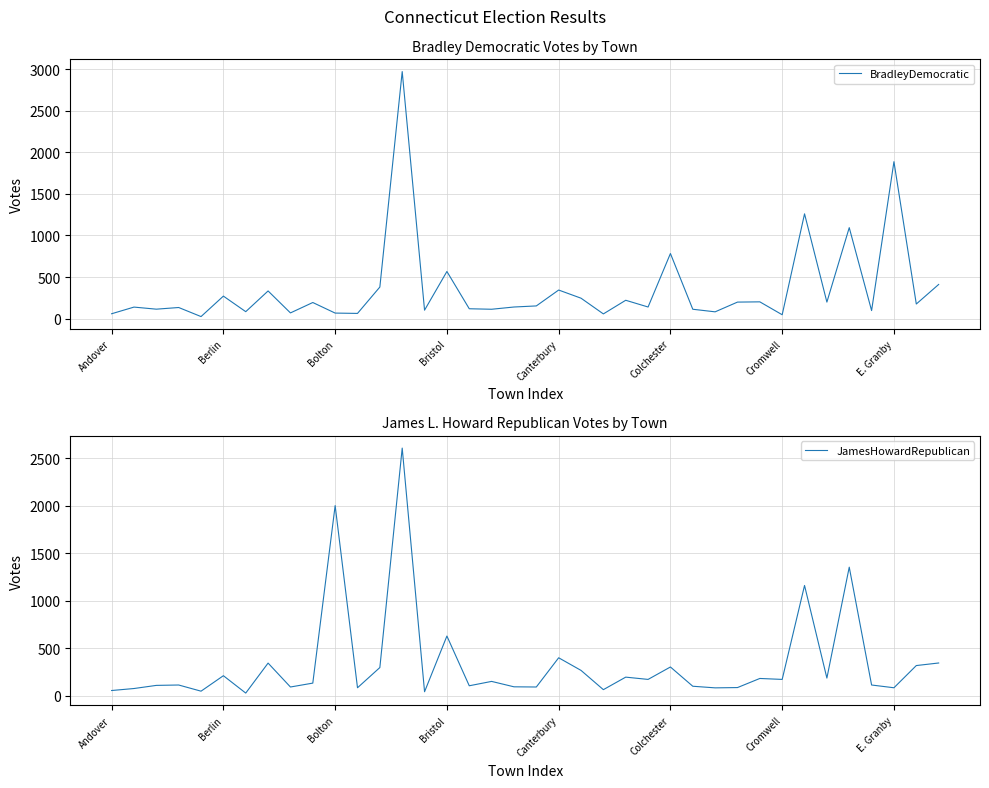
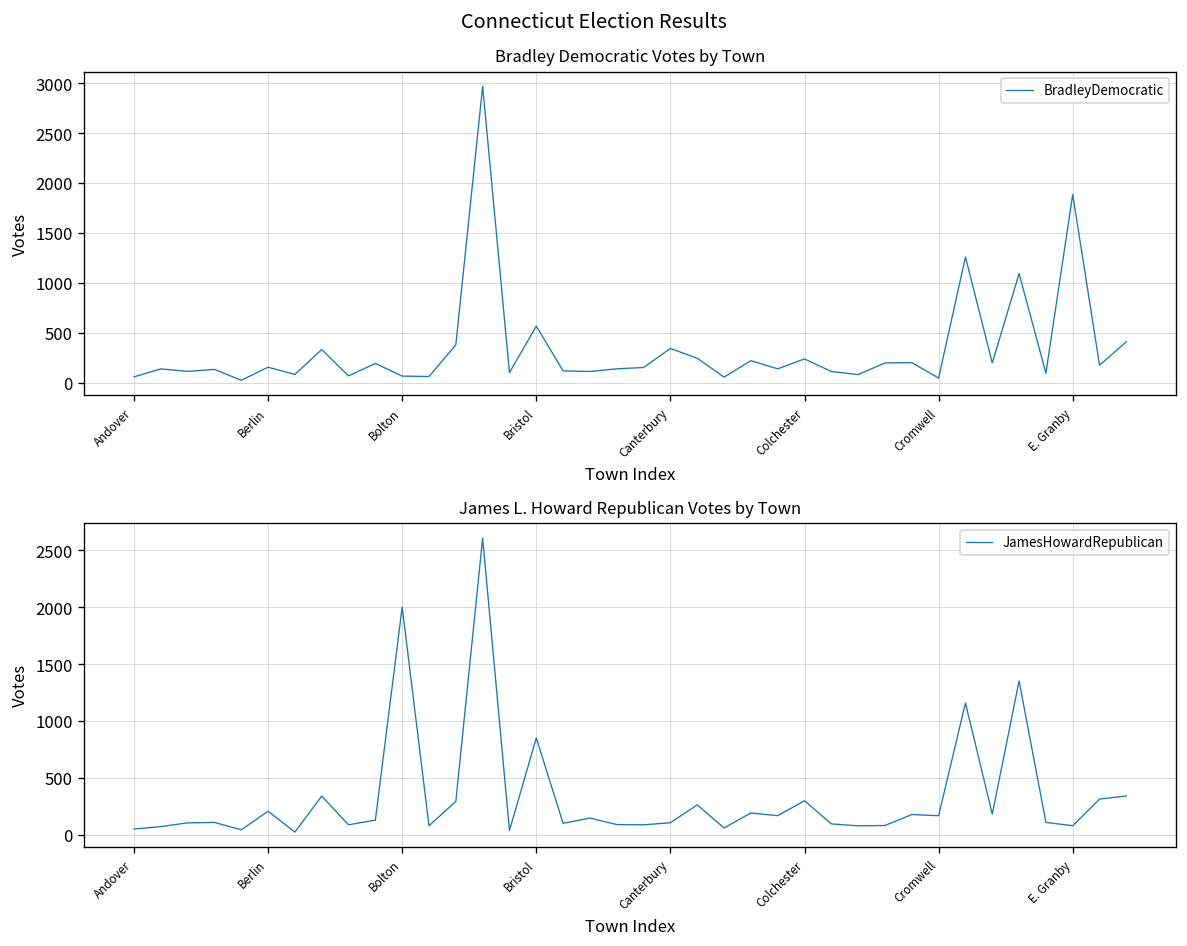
Bradley Democratic Votes by Town, Berlin: 300 -> 200
Bradley Democratic Votes by Town, Colchester: 800 -> 200
James L. Howard Republican Votes by Town, Bristol: 600 -> 900
James L. Howard Republican Votes by Town, Canterbury: 400 -> 100
